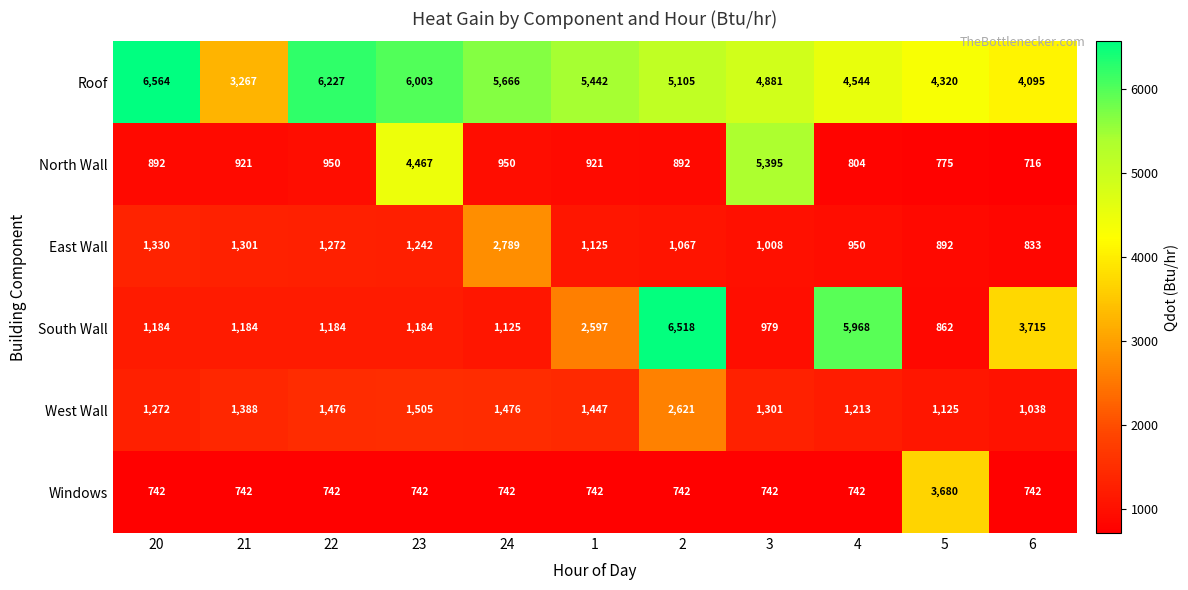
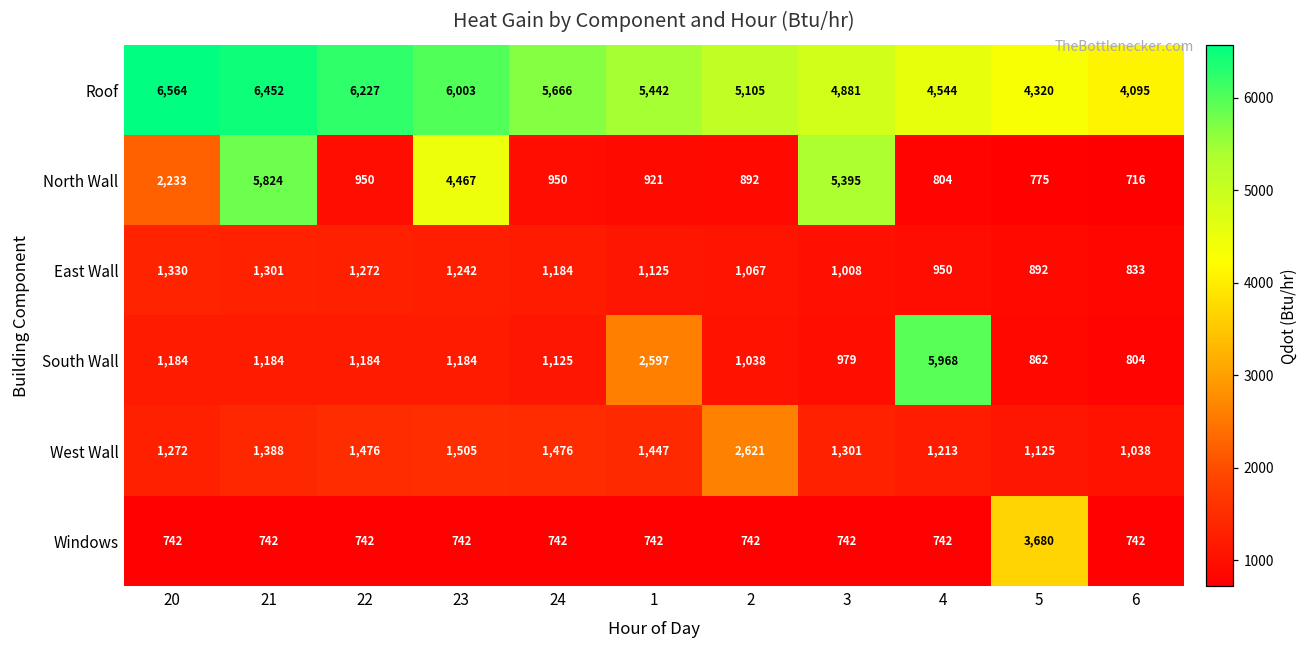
Roof, 21: 3,267 -> 6,452
North Wall, 20: 892 -> 2,233
North Wall, 21: 921 -> 5,824
East Wall, 24: 2,789 -> 1,184
South Wall, 2: 6,518 -> 1,038
South Wall, 6: 3,715 -> 804
